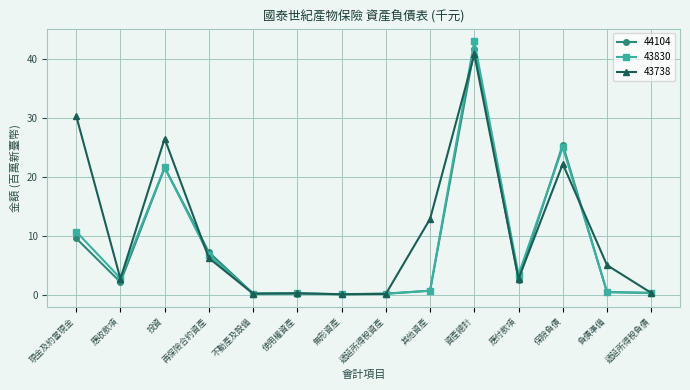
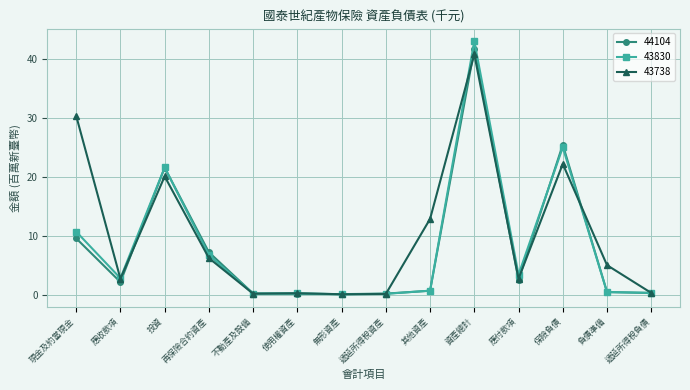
43738, 投資: 26 -> 20
